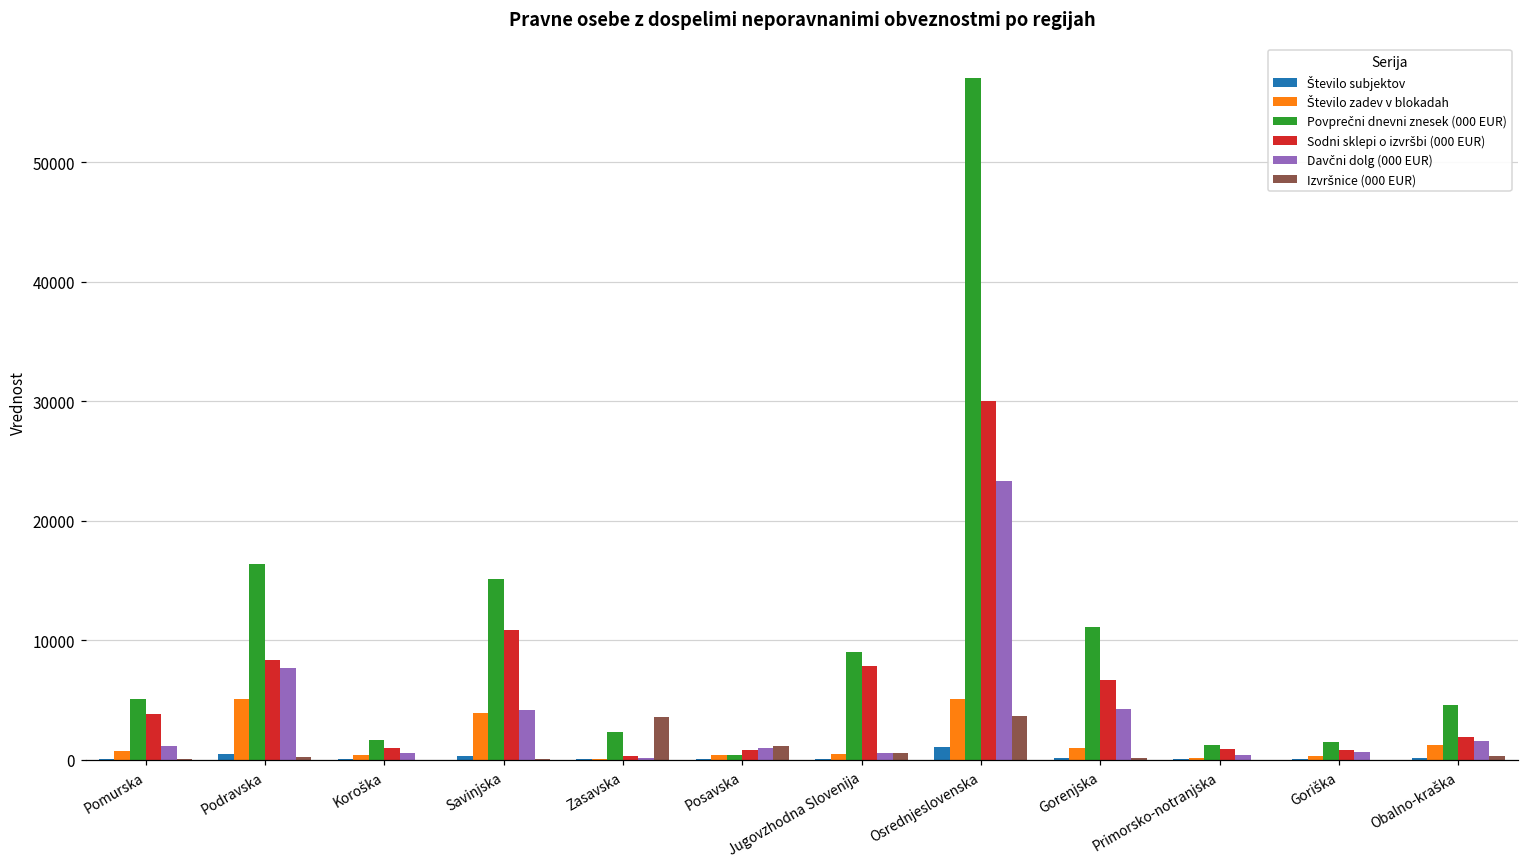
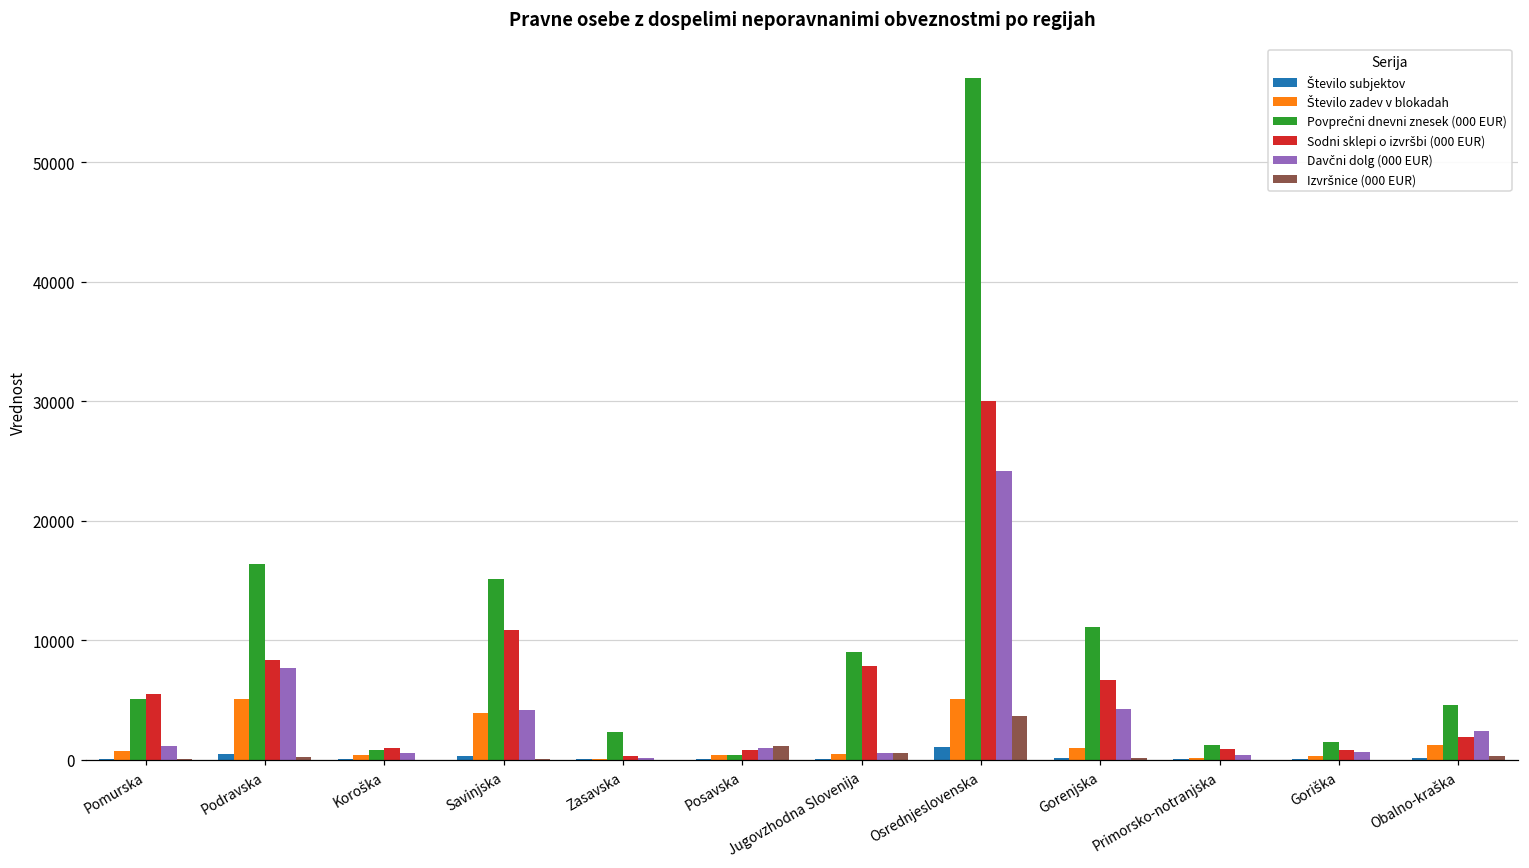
Sodni sklepi o izvršbi (000 EUR), Pomurska: 3900 -> 5500
Povprečni dnevni znesek (000 EUR), Koroška: 1600 -> 800
Izvršnice (000 EUR), Zasavska: 3600 -> 0
Davčni dolg (000 EUR), Osrednjeslovenska: 23300 -> 24200
Davčni dolg (000 EUR), Obalno-kraška: 1600 -> 2400
